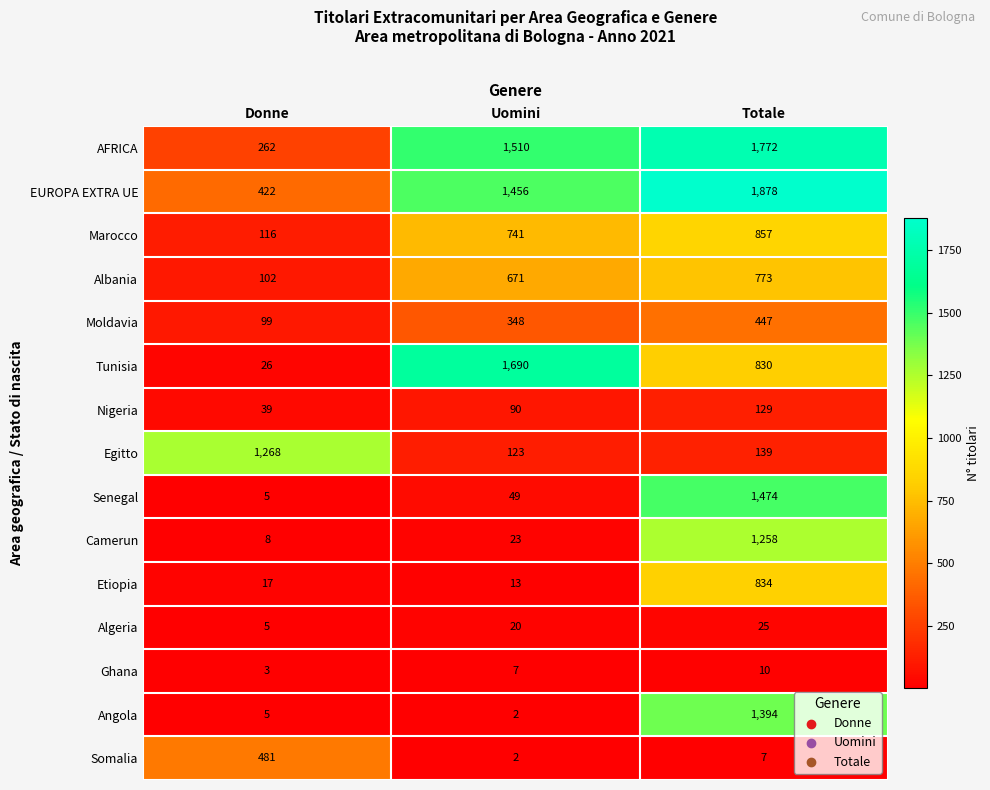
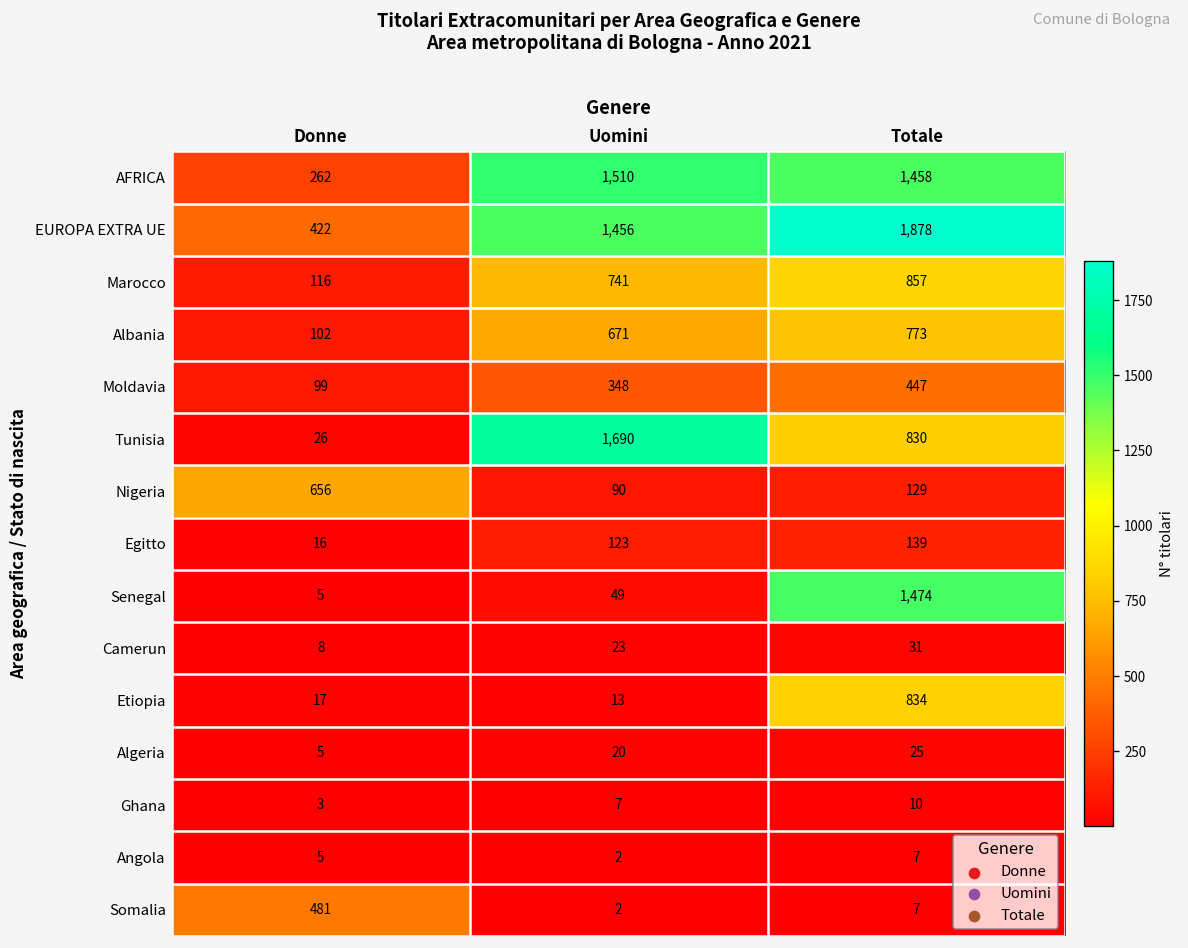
AFRICA, Totale: 1,772 -> 1,458
Nigeria, Donne: 39 -> 656
Egitto, Donne: 1,268 -> 16
Camerun, Totale: 1,258 -> 31
Angola, Totale: 1,394 -> 7
